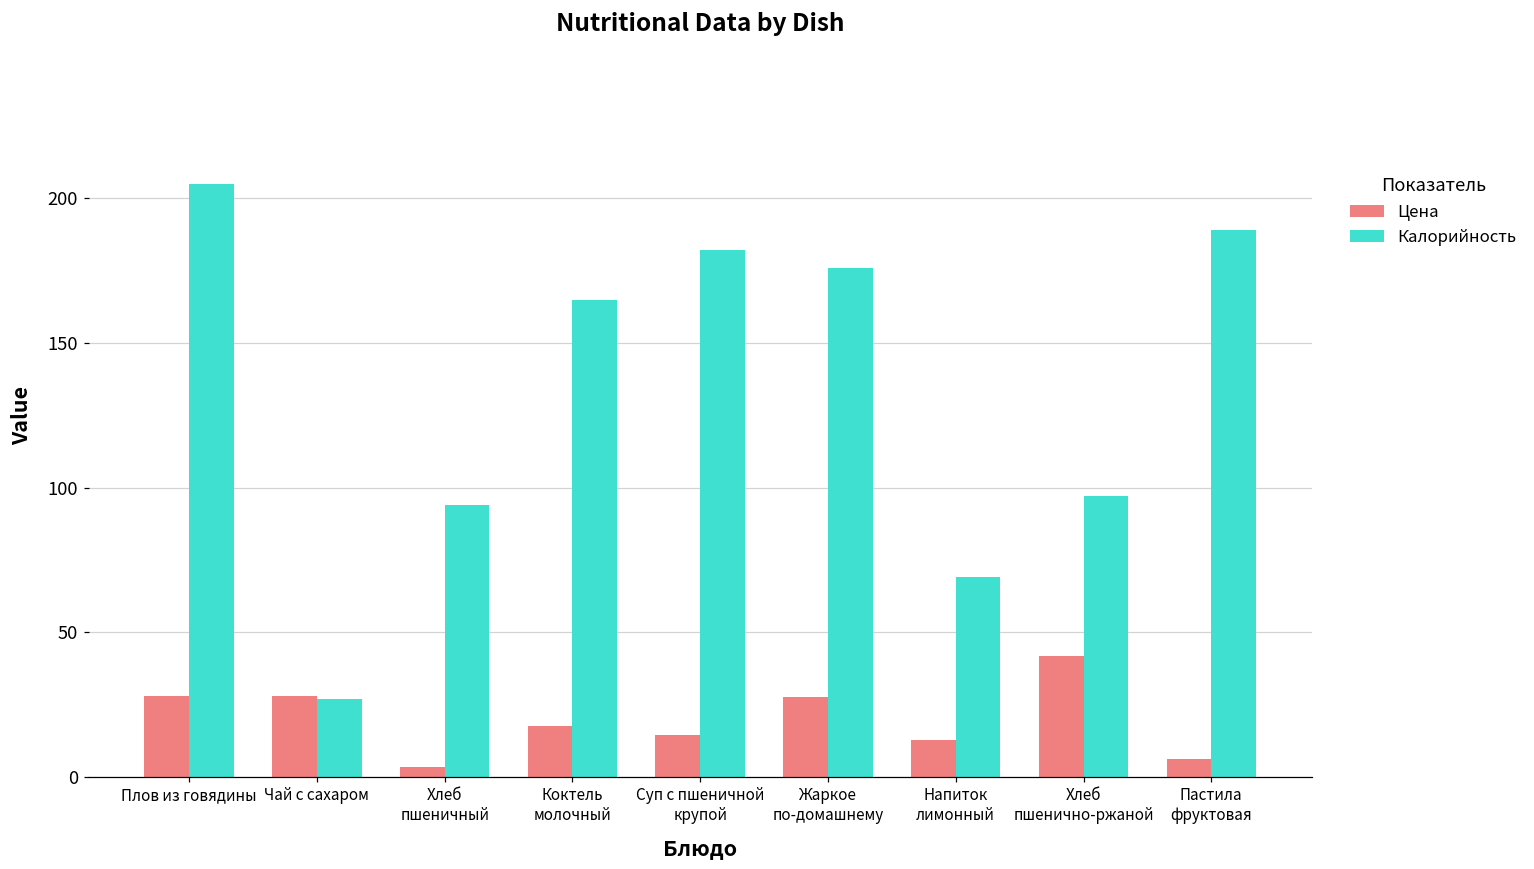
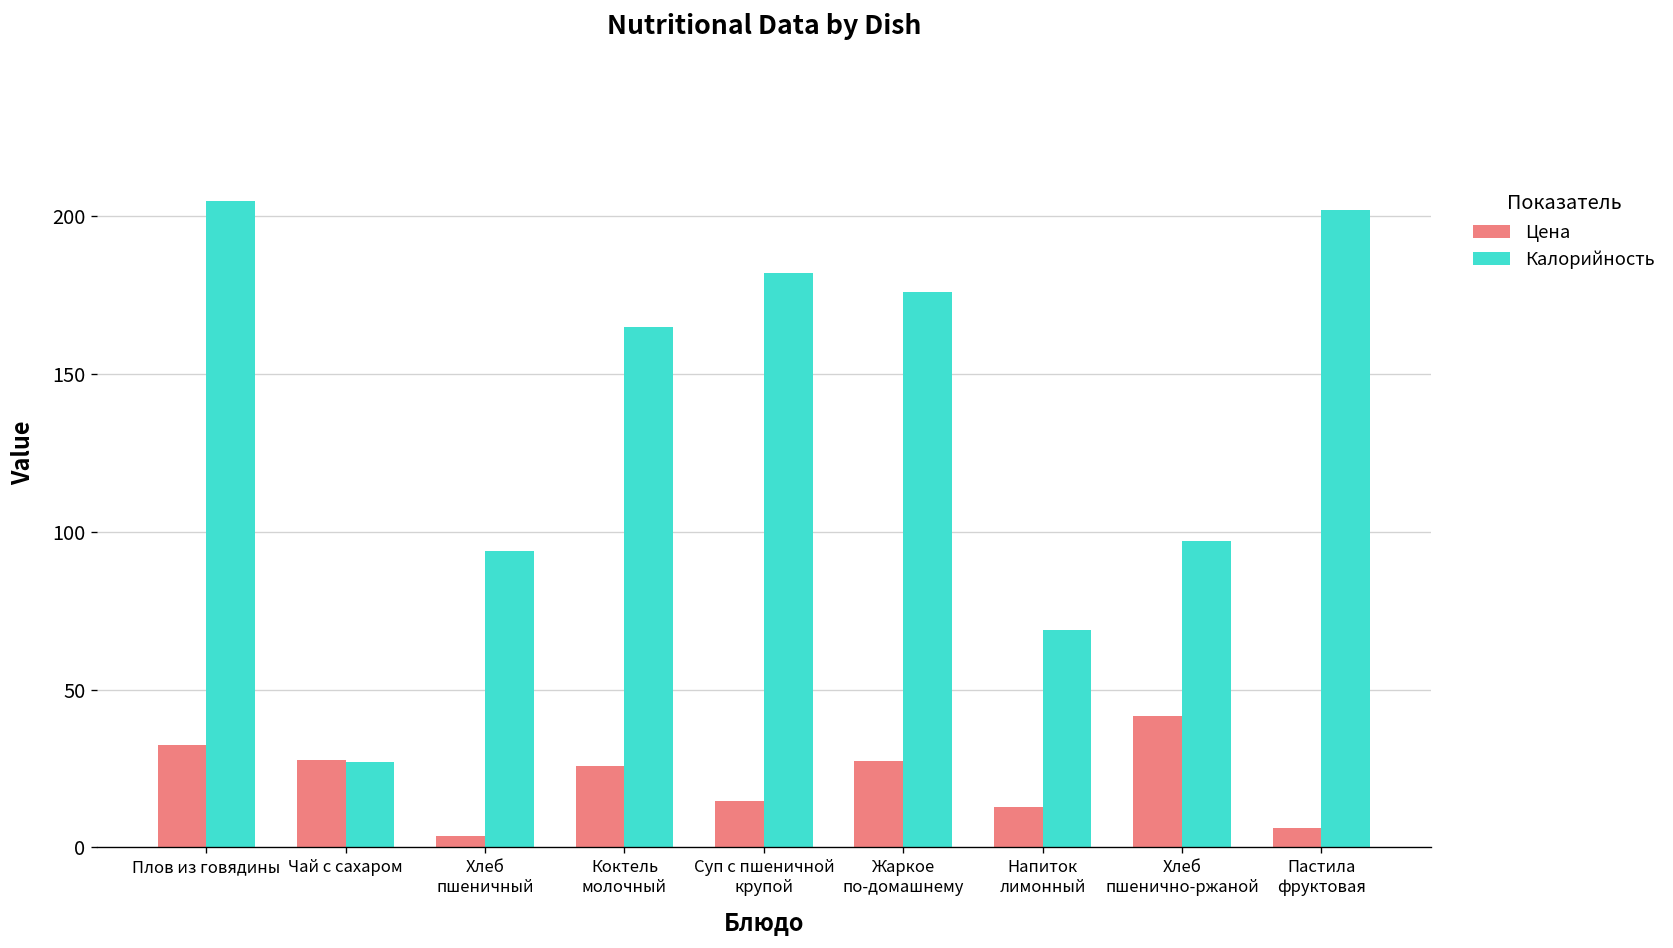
Цена, Плов из говядины: 28 -> 32
Цена, Коктель молочный: 17 -> 26
Калорийность, Пастила фруктовая: 189 -> 202
